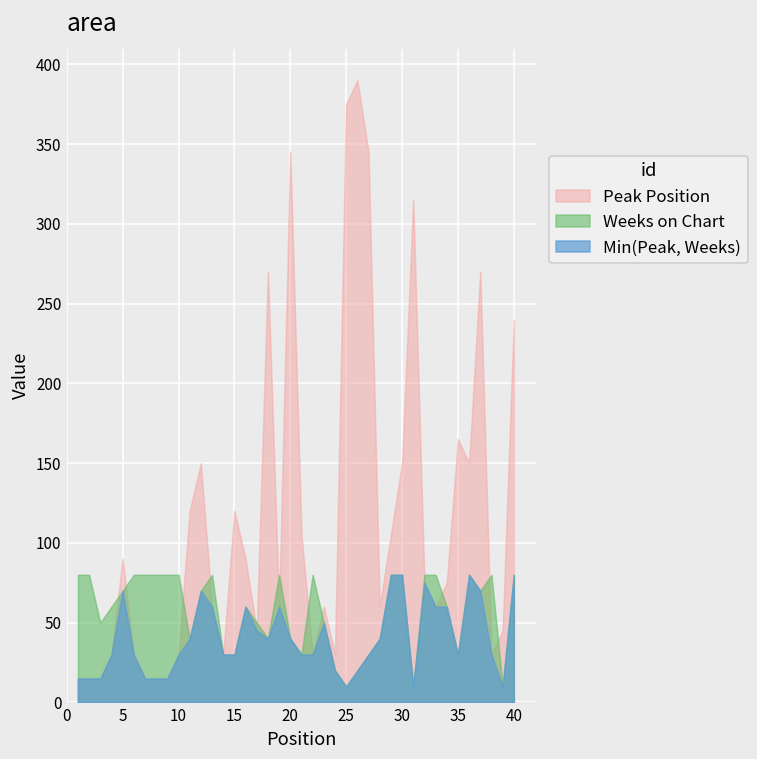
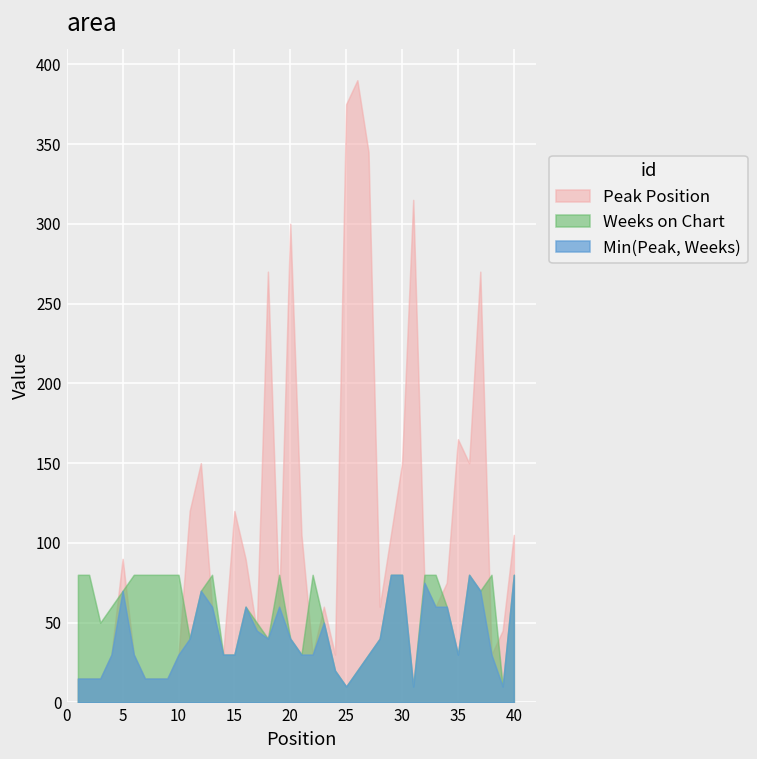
Peak Position, 20: 345 -> 300
Peak Position, 40: 240 -> 105
